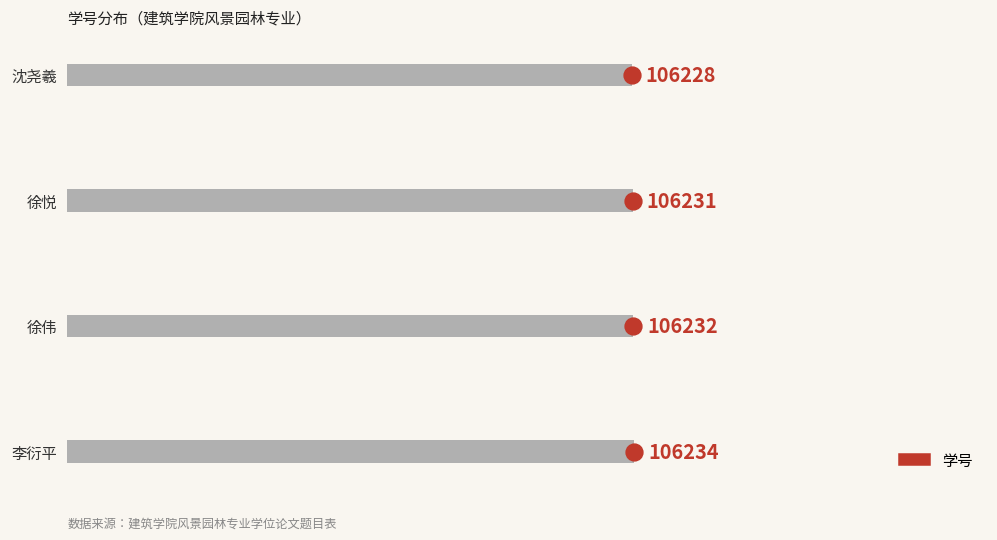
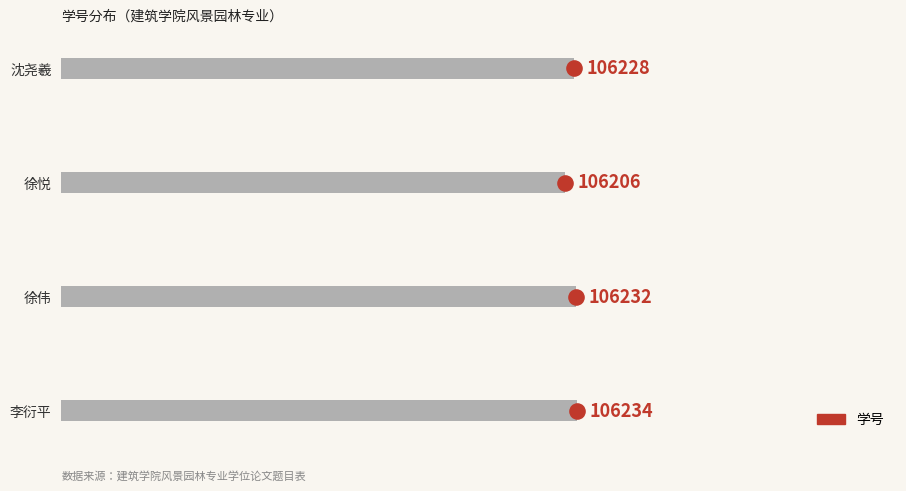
徐悦: 106231 -> 106206
